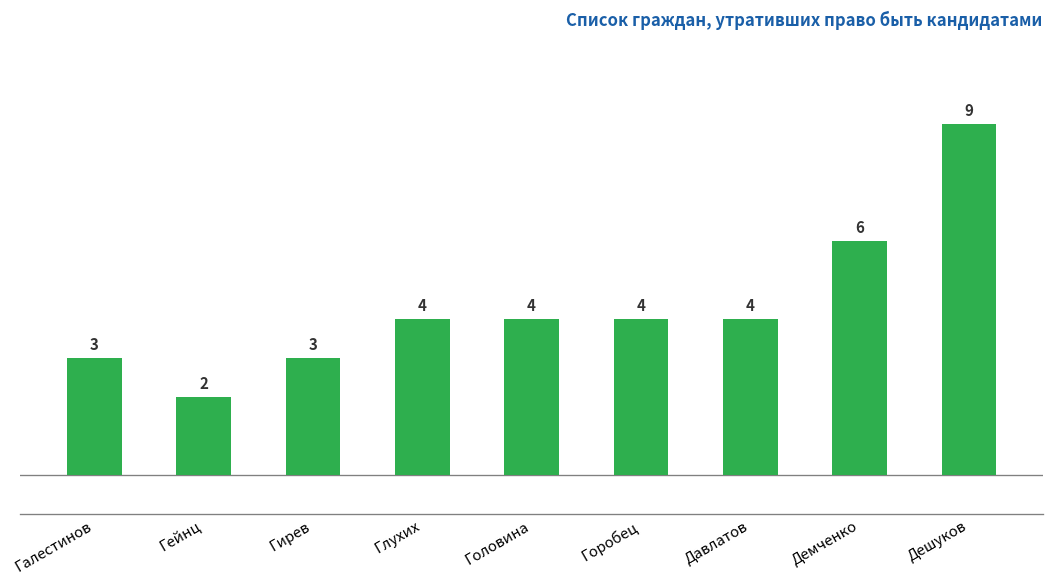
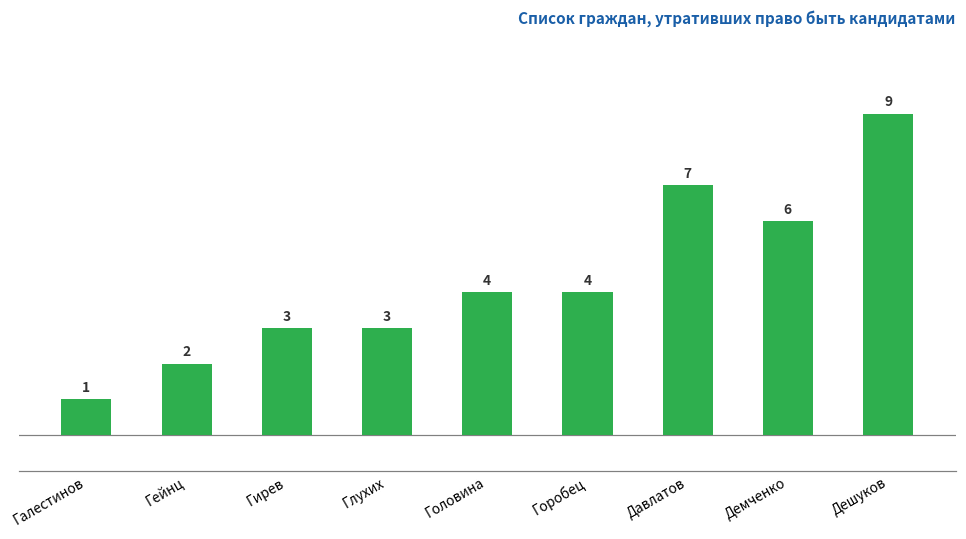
Галестинов: 3 -> 1
Глухих: 4 -> 3
Давлатов: 4 -> 7
